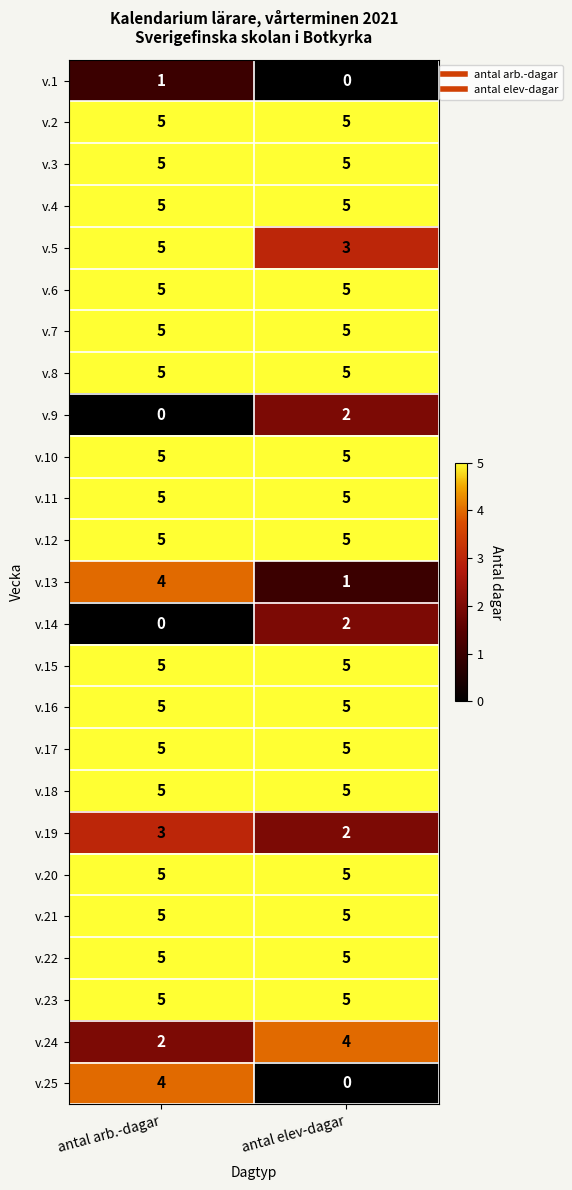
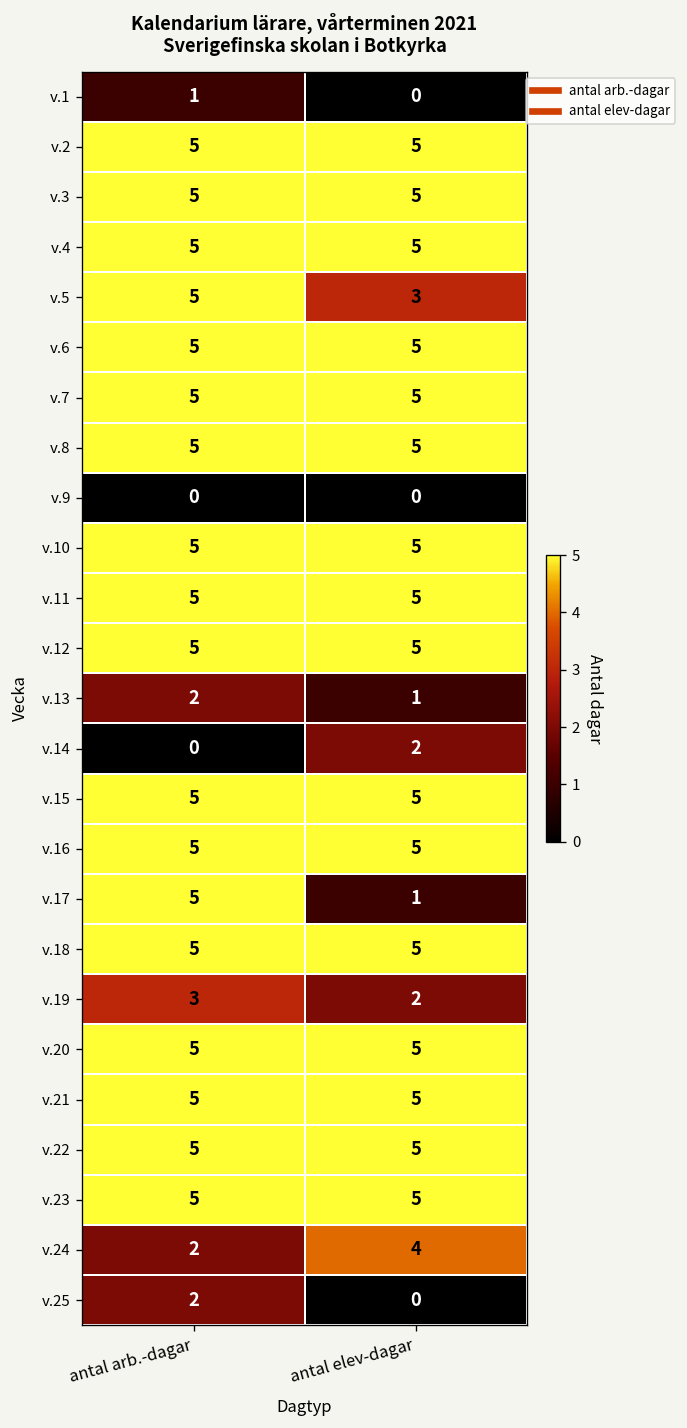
v.9, antal elev-dagar: 2 -> 0
v.13, antal arb.-dagar: 4 -> 2
v.17, antal elev-dagar: 5 -> 1
v.25, antal arb.-dagar: 4 -> 2
